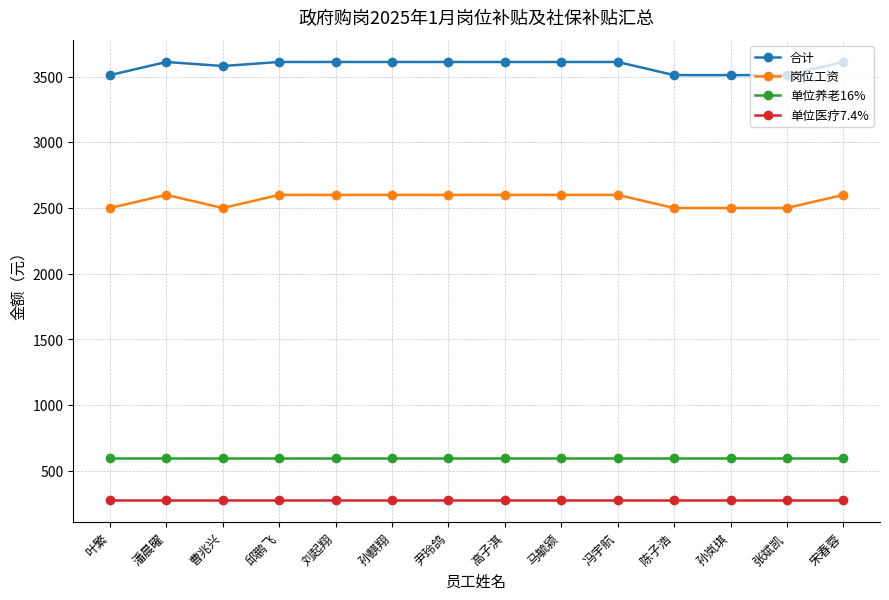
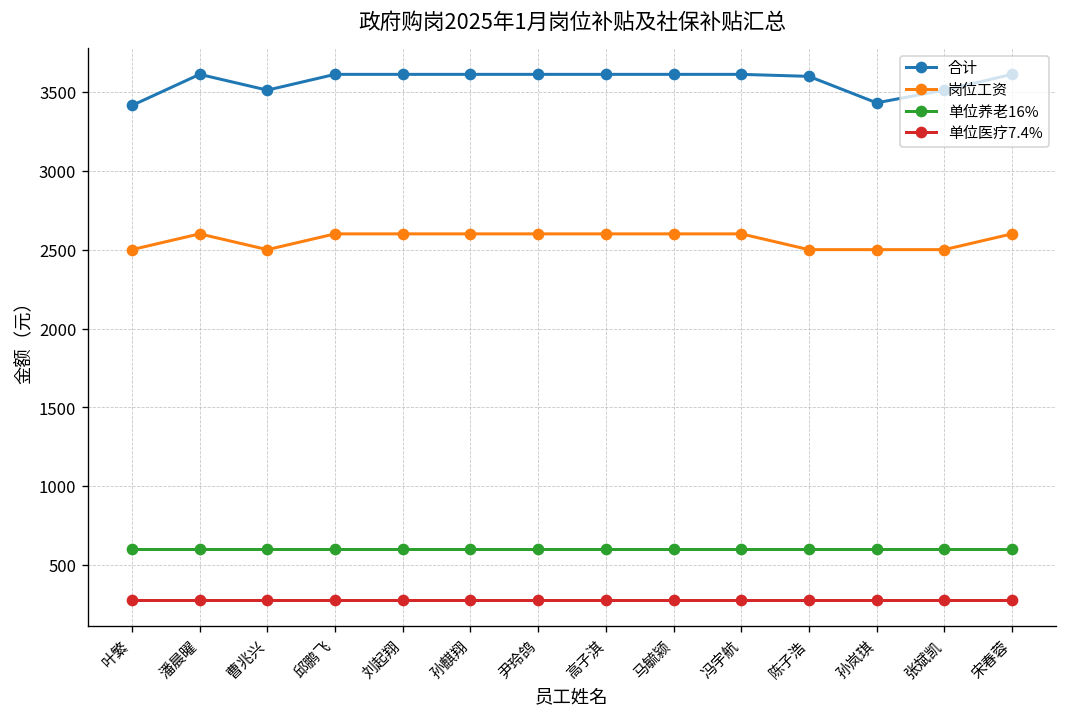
合计, 叶繁: 3510 -> 3410
合计, 曹兆兴: 3580 -> 3510
合计, 陈子浩: 3510 -> 3600
合计, 孙岚琪: 3510 -> 3430
